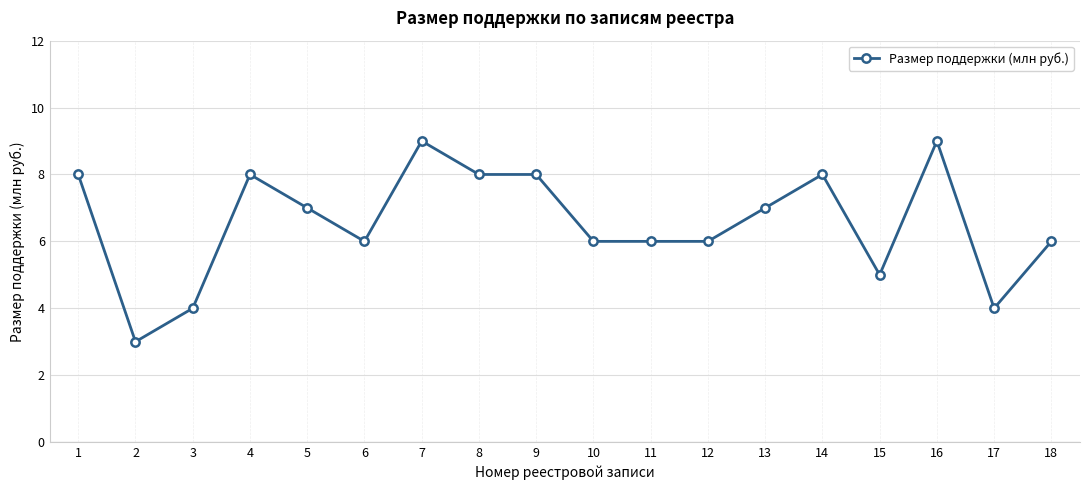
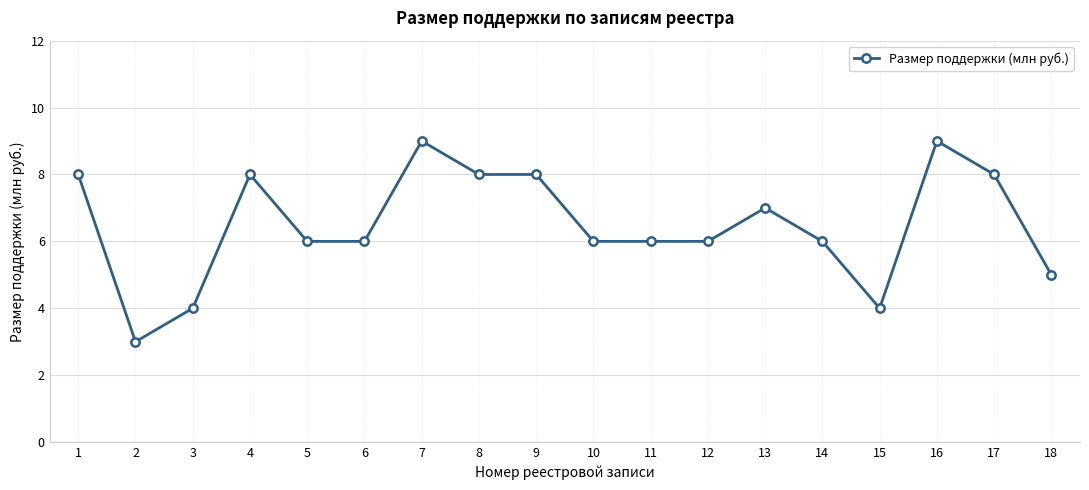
5: 7 -> 6
14: 8 -> 6
15: 5 -> 4
17: 4 -> 8
18: 6 -> 5
